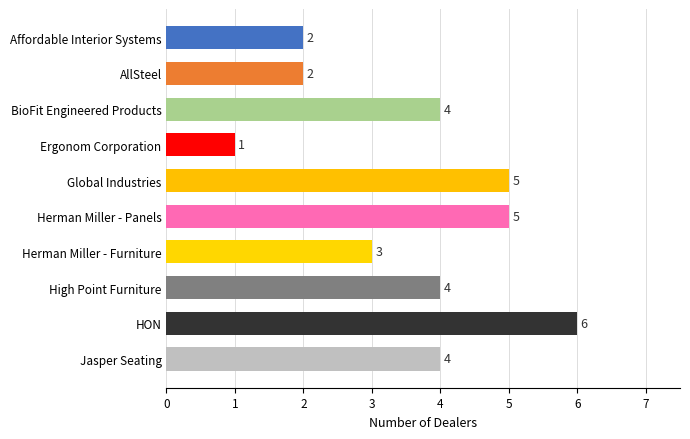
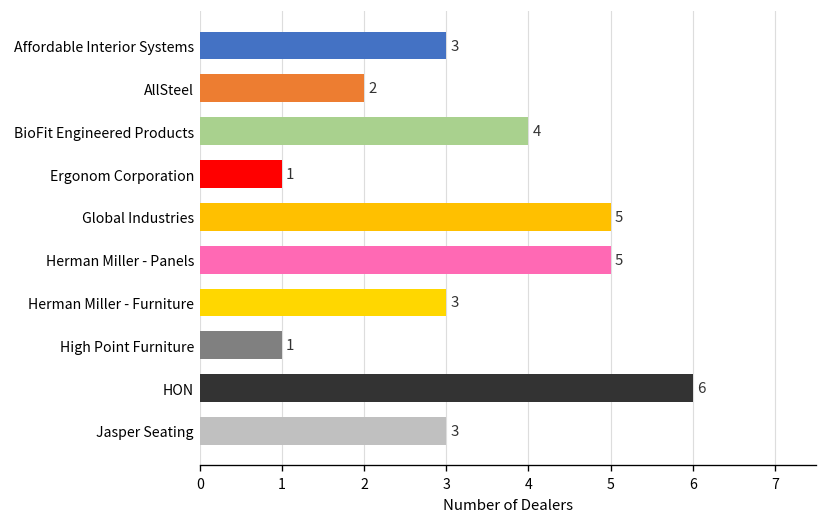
Affordable Interior Systems: 2 -> 3
High Point Furniture: 4 -> 1
Jasper Seating: 4 -> 3
